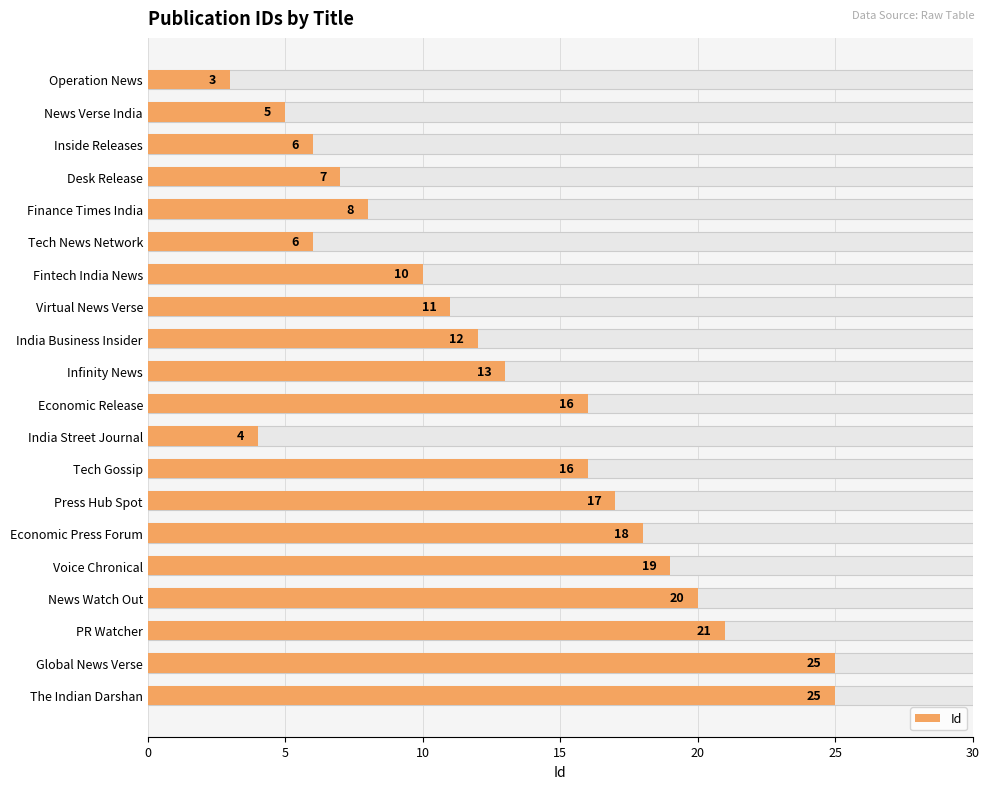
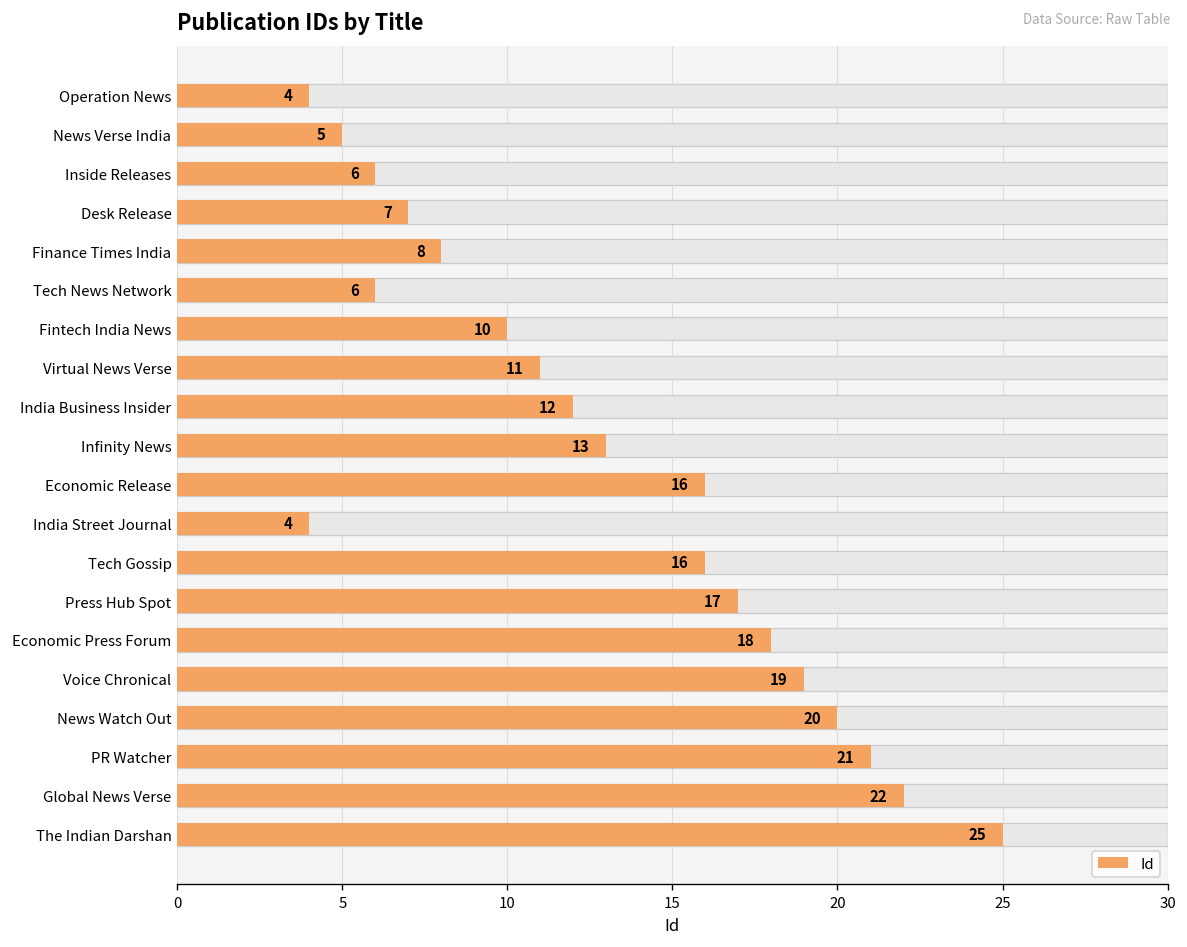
Id, Operation News: 3 -> 4
Id, Global News Verse: 25 -> 22
